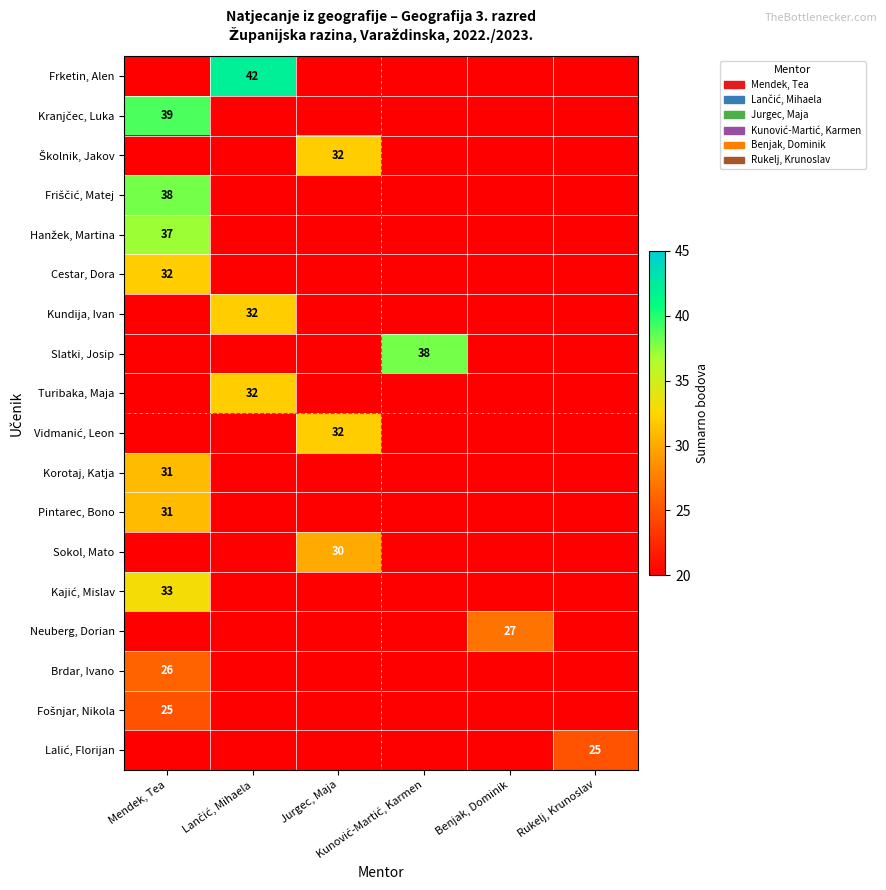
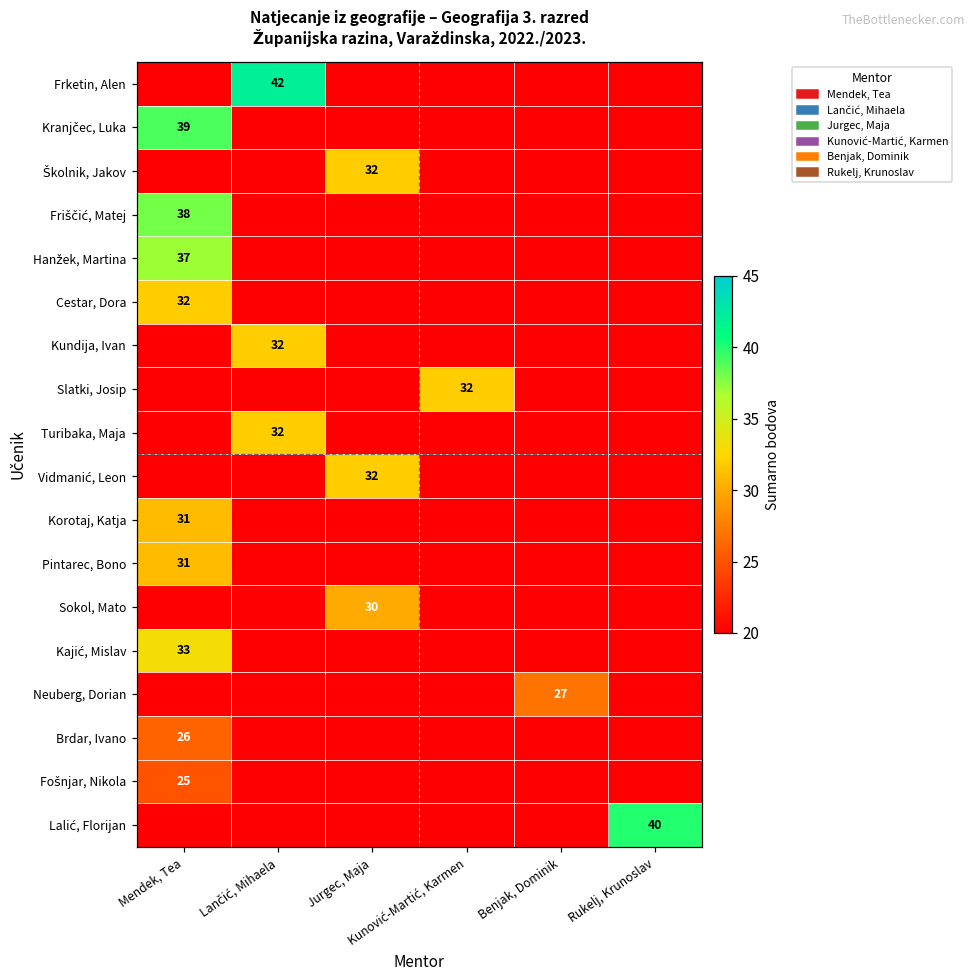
Slatki, Josip, Kunović-Martić, Karmen: 38 -> 32
Lalić, Florijan, Rukelj, Krunoslav: 25 -> 40
